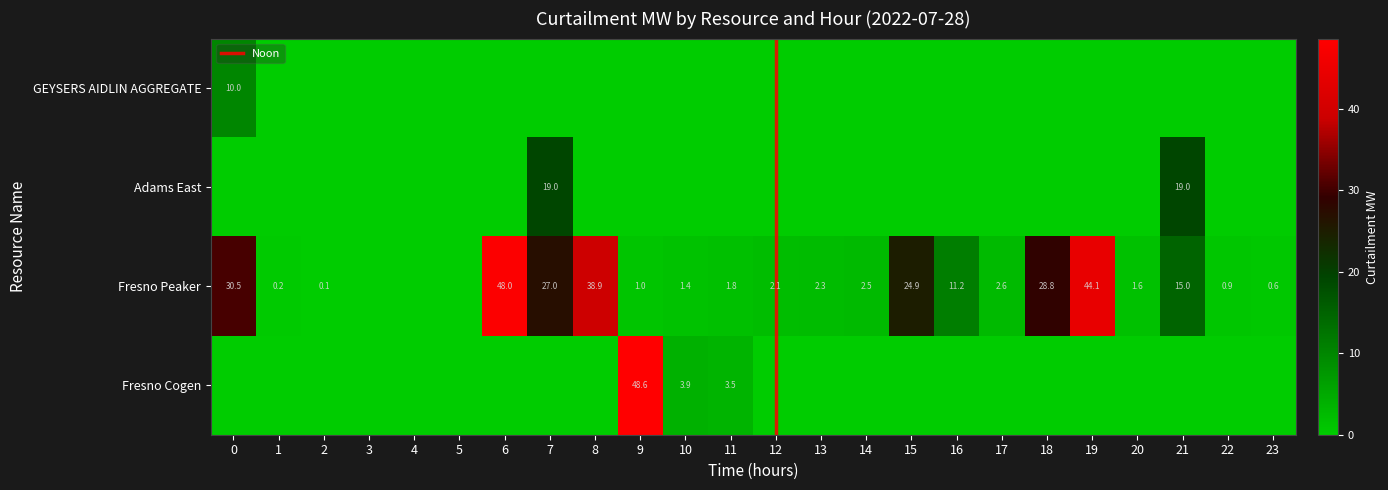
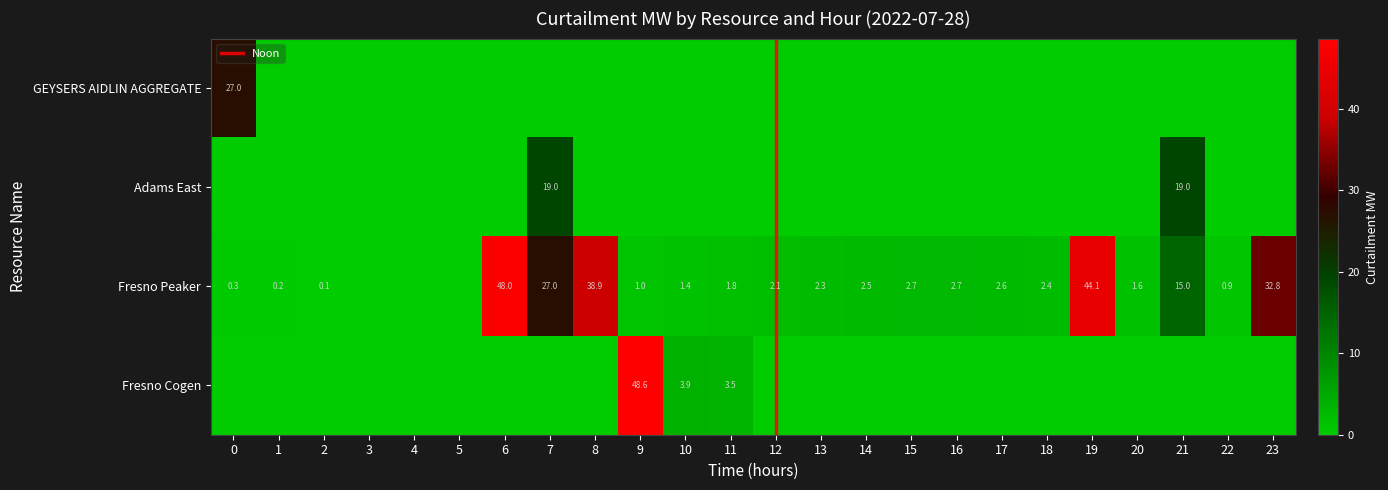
GEYSERS AIDLIN AGGREGATE, 0: 10.0 -> 27.0
Fresno Peaker, 0: 30.5 -> 0.3
Fresno Peaker, 15: 24.9 -> 2.7
Fresno Peaker, 16: 11.2 -> 2.7
Fresno Peaker, 18: 28.8 -> 2.4
Fresno Peaker, 23: 0.6 -> 32.8
